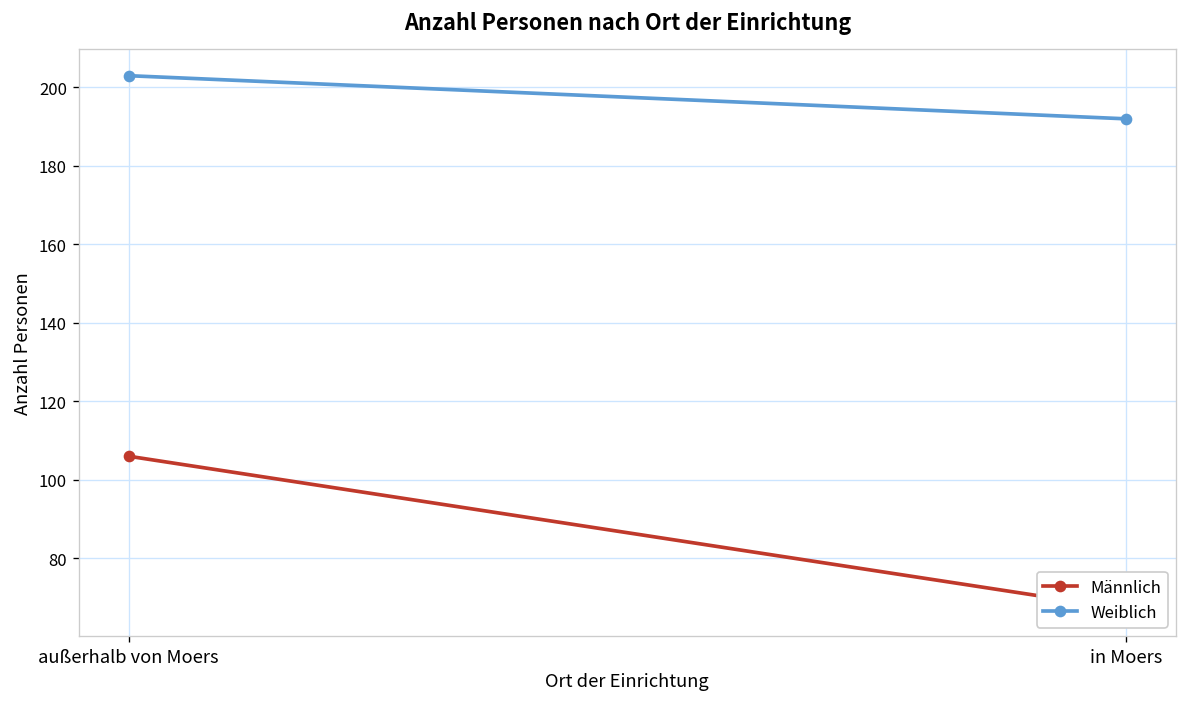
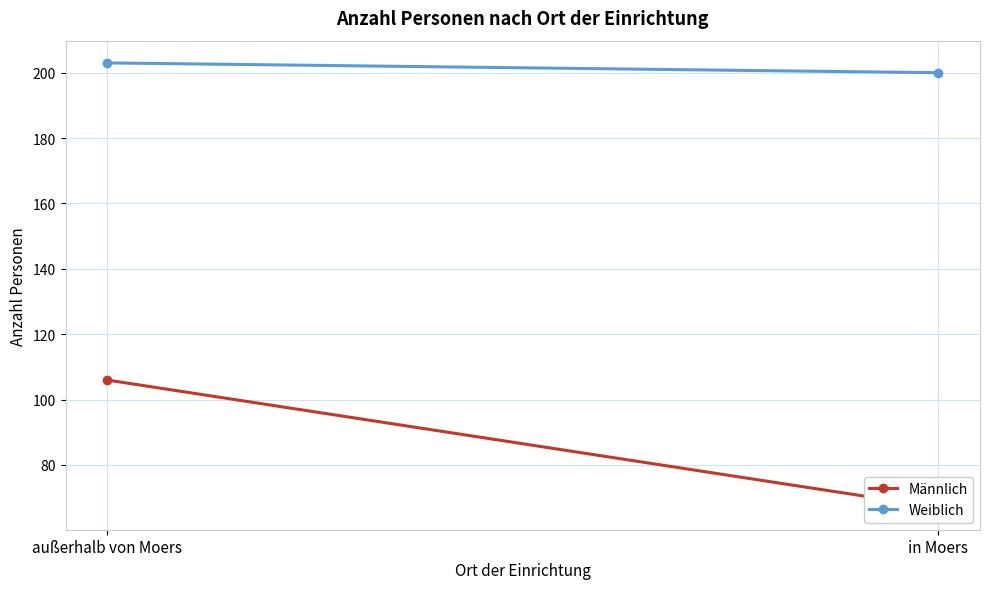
Weiblich, in Moers: 192 -> 200
